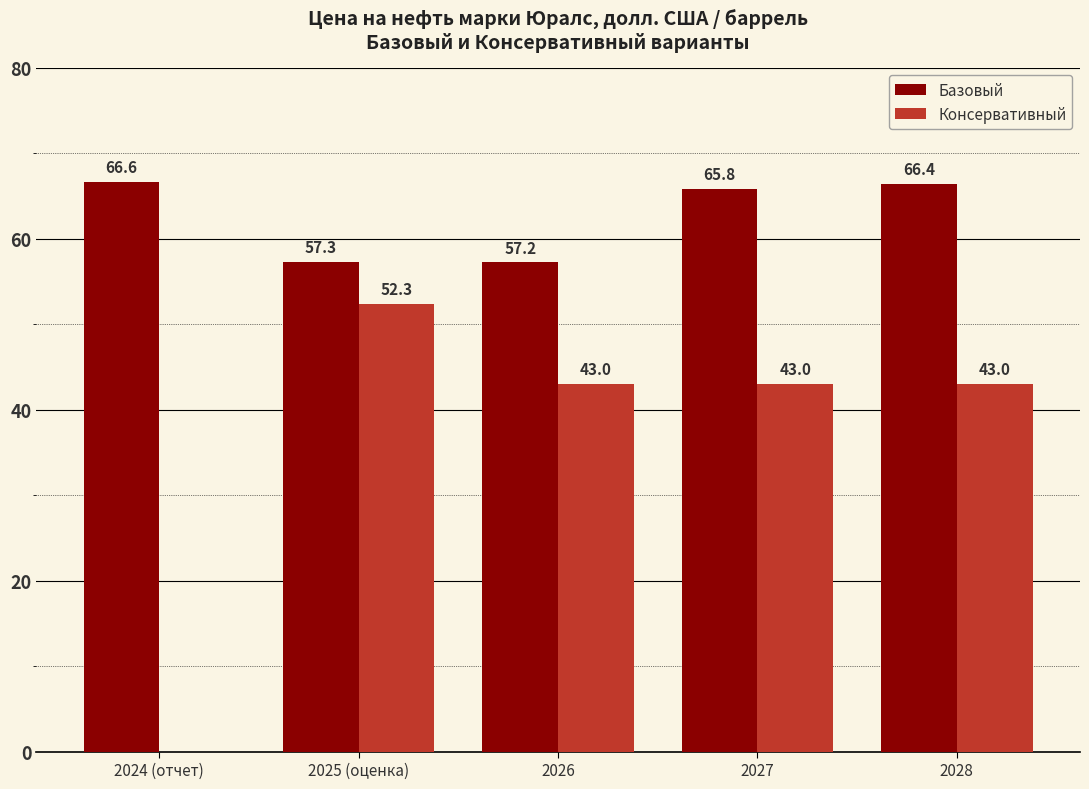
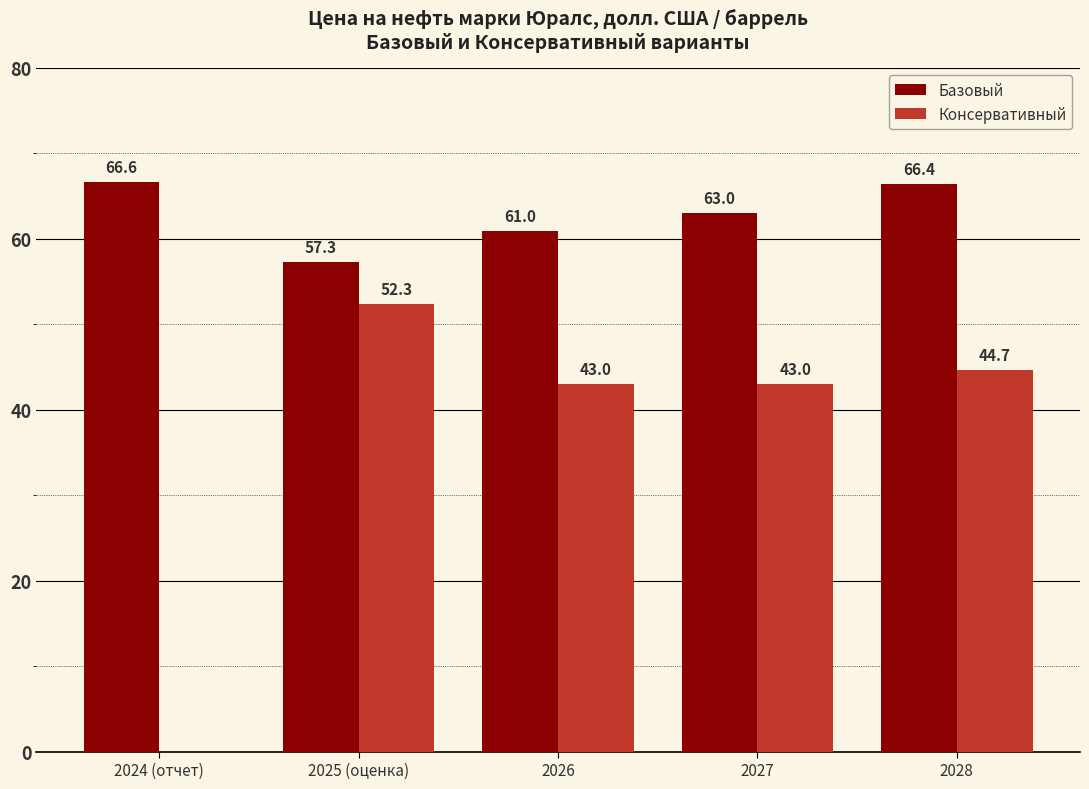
Базовый, 2026: 57.2 -> 61.0
Базовый, 2027: 65.8 -> 63.0
Консервативный, 2028: 43.0 -> 44.7
